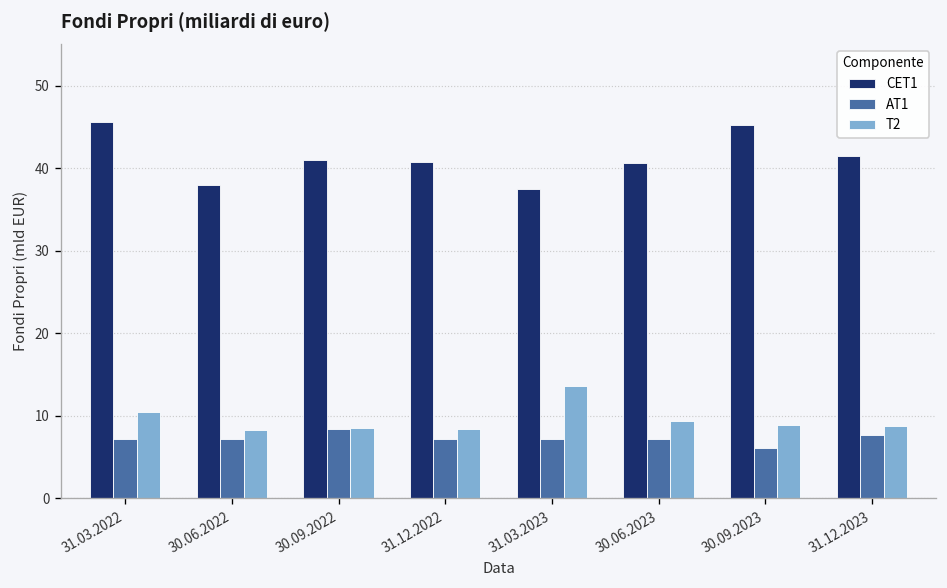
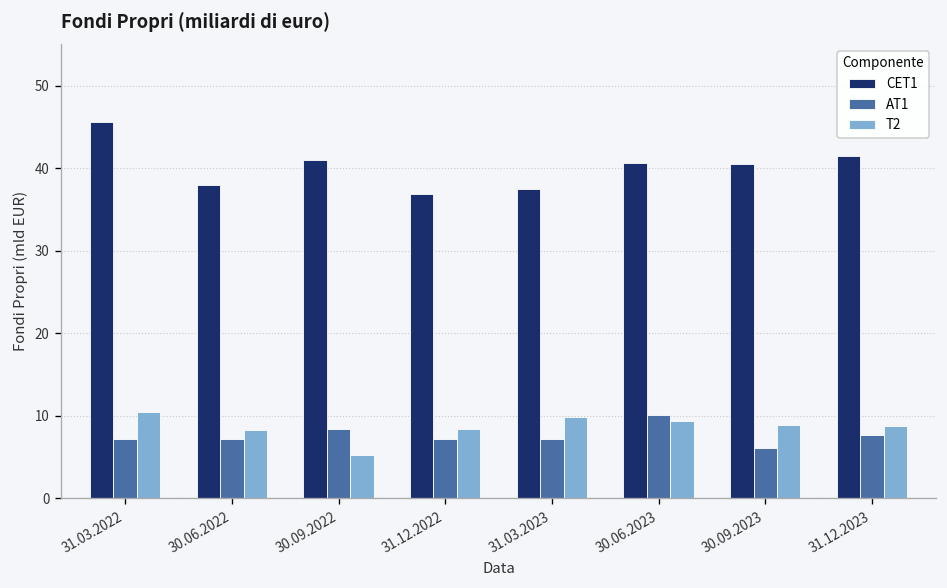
T2, 30.09.2022: 9 -> 5
CET1, 31.12.2022: 41 -> 37
T2, 31.03.2023: 14 -> 10
AT1, 30.06.2023: 7 -> 10
CET1, 30.09.2023: 45 -> 41
